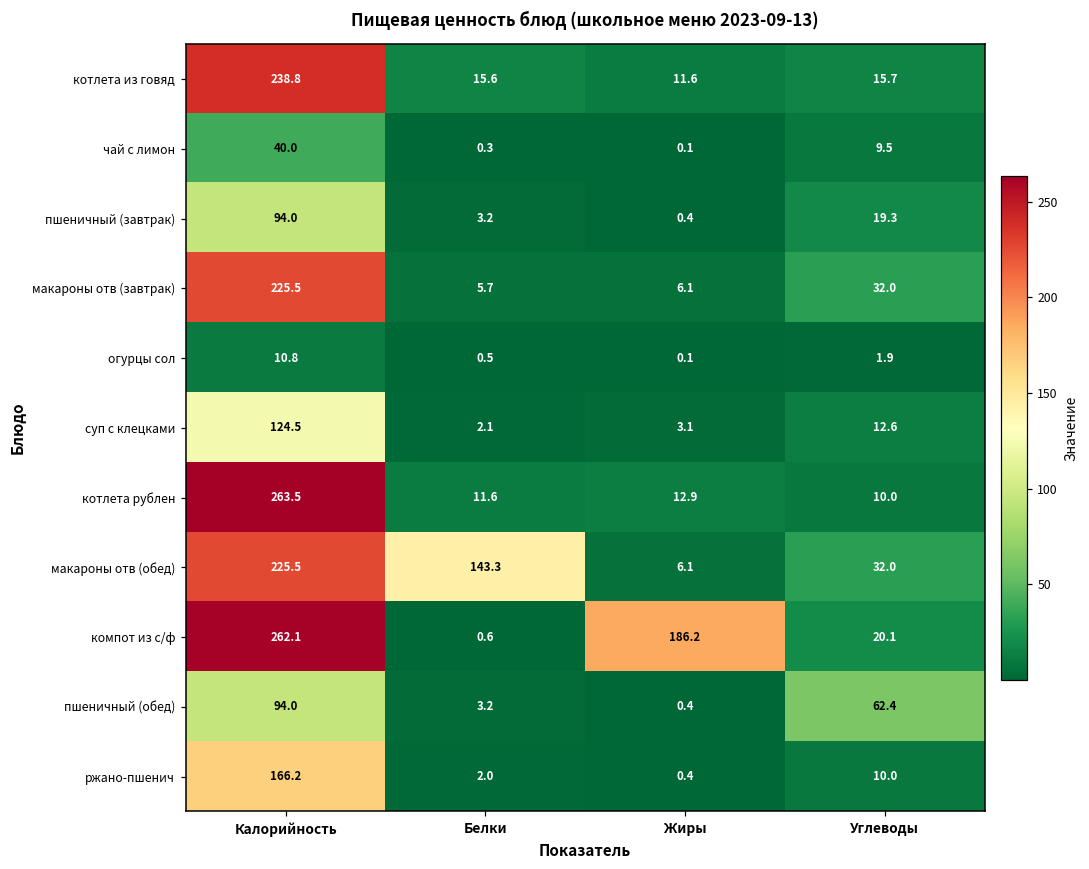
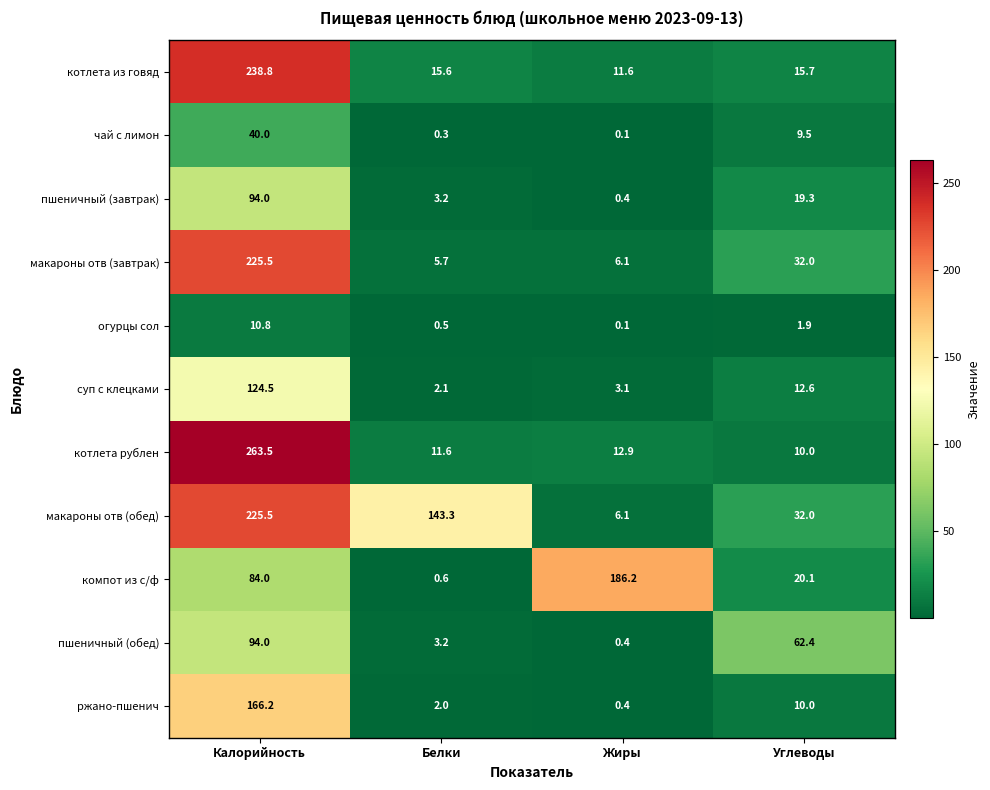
компот из с/ф, Калорийность: 262.1 -> 84.0
